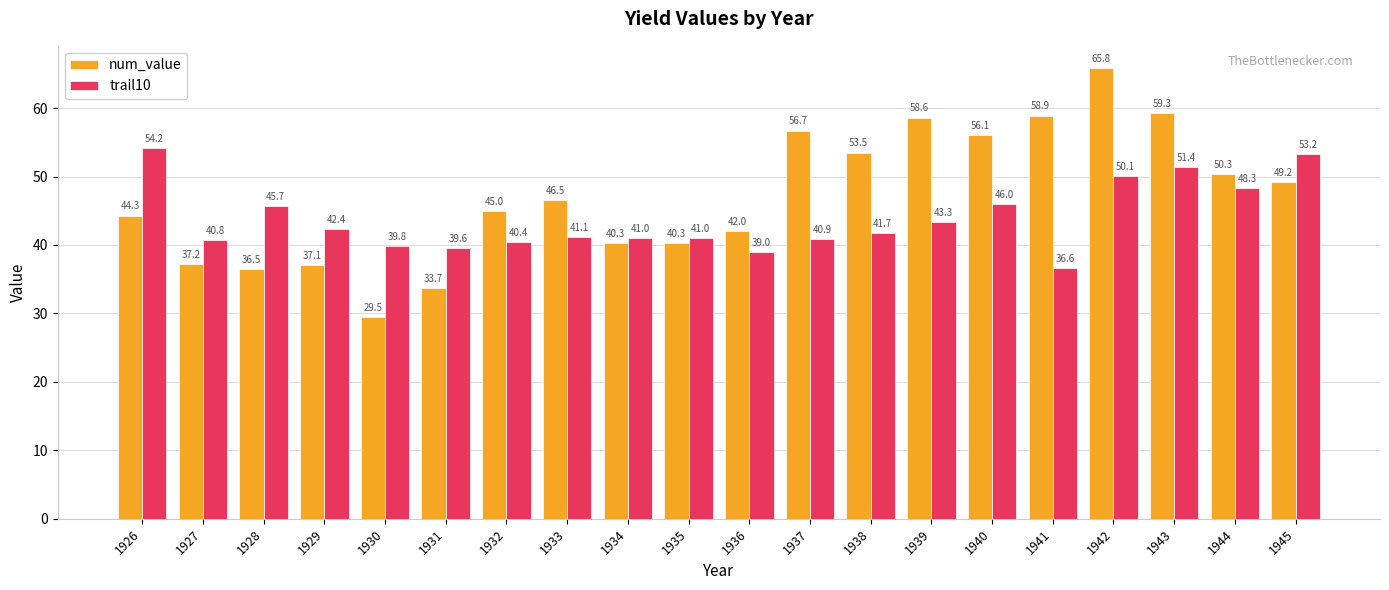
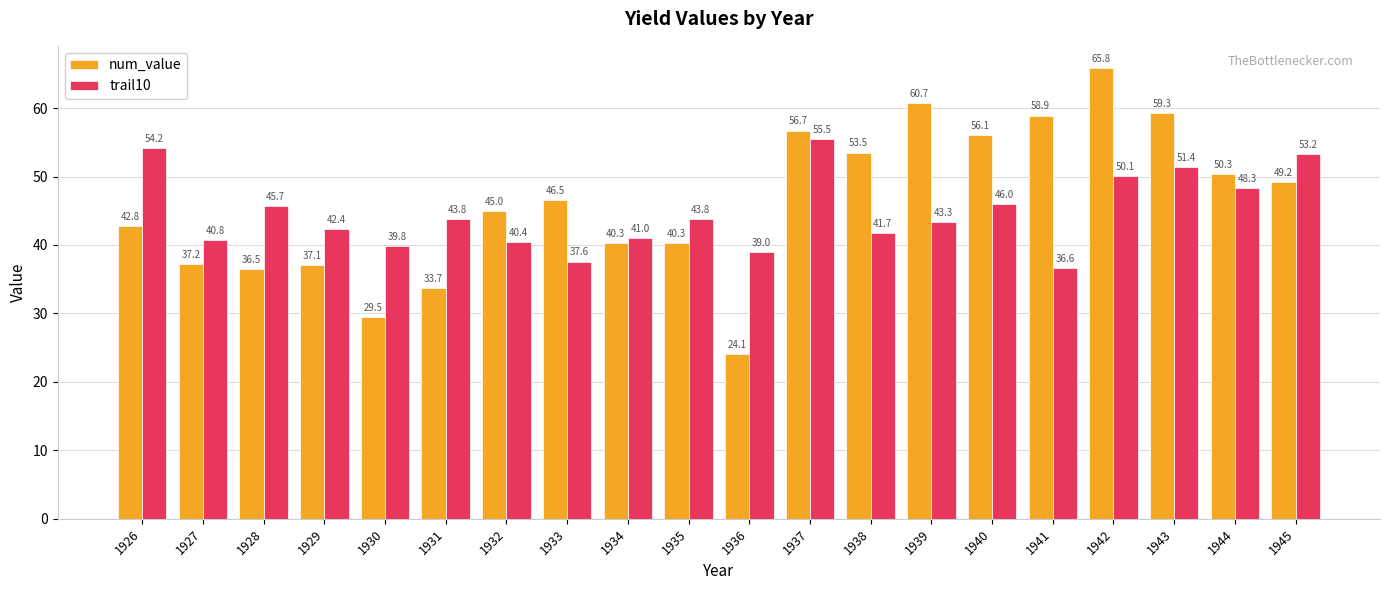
num_value, 1926: 44.3 -> 42.8
trail10, 1931: 39.6 -> 43.8
trail10, 1933: 41.1 -> 37.6
trail10, 1935: 41.0 -> 43.8
num_value, 1936: 42.0 -> 24.1
trail10, 1937: 40.9 -> 55.5
num_value, 1939: 58.6 -> 60.7
